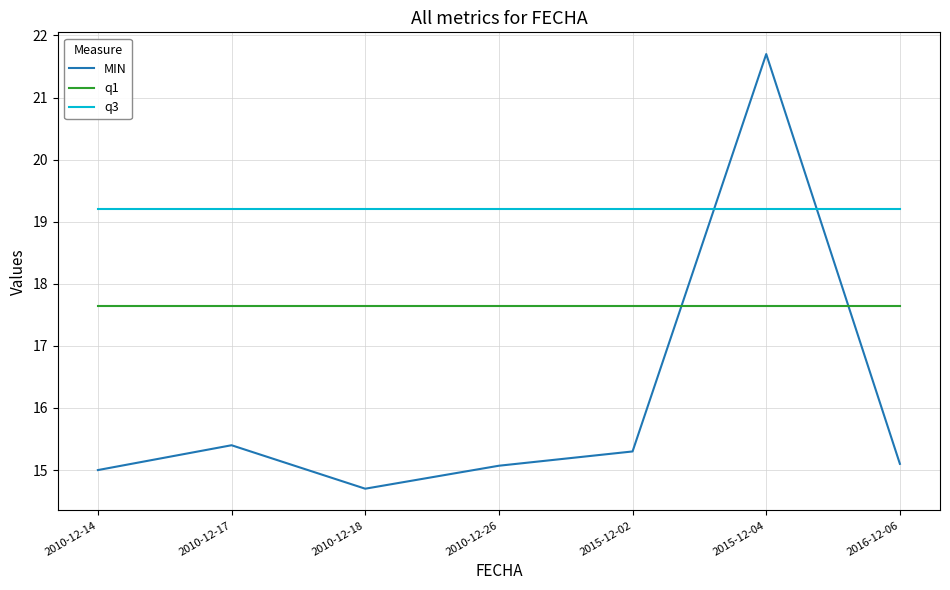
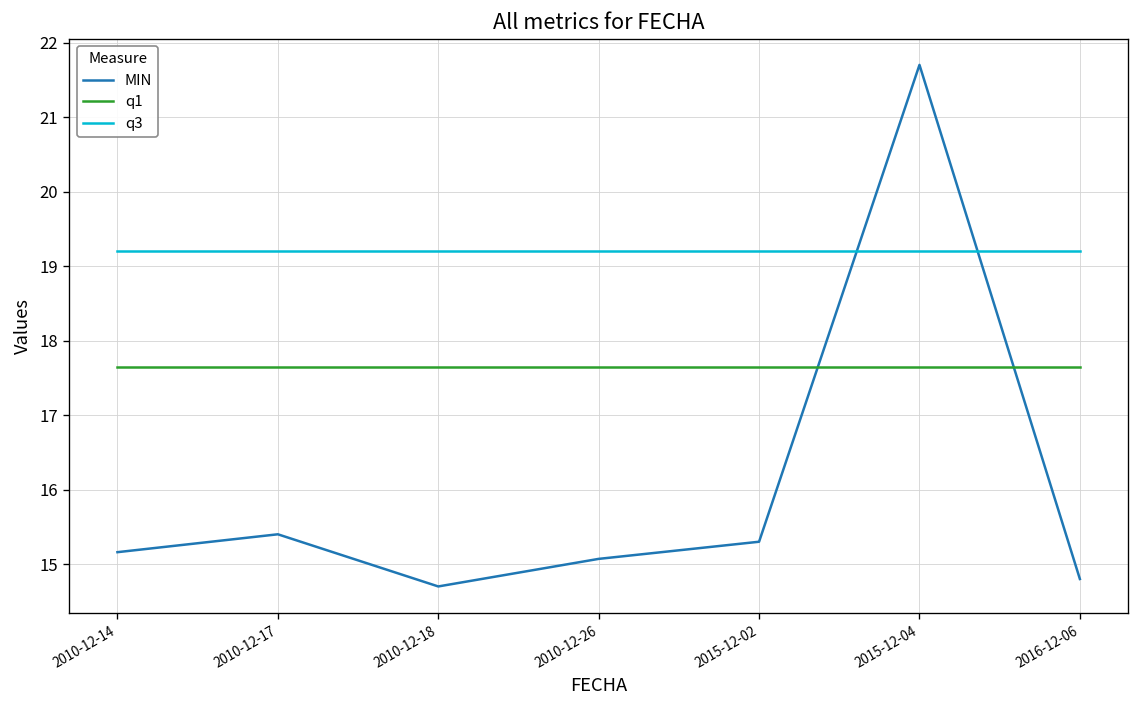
MIN, 2010-12-14: 15.0 -> 15.2
MIN, 2016-12-06: 15.1 -> 14.8
